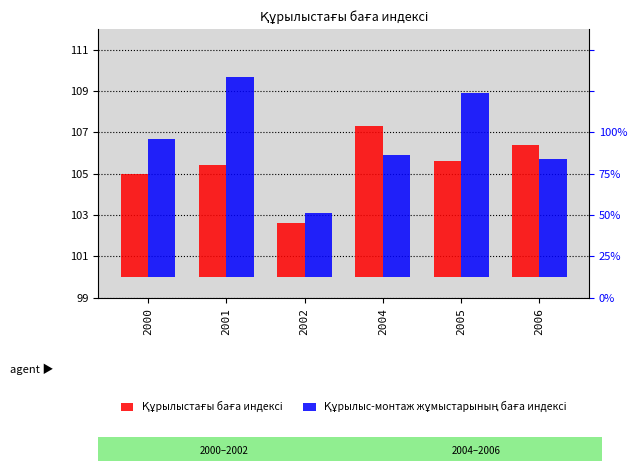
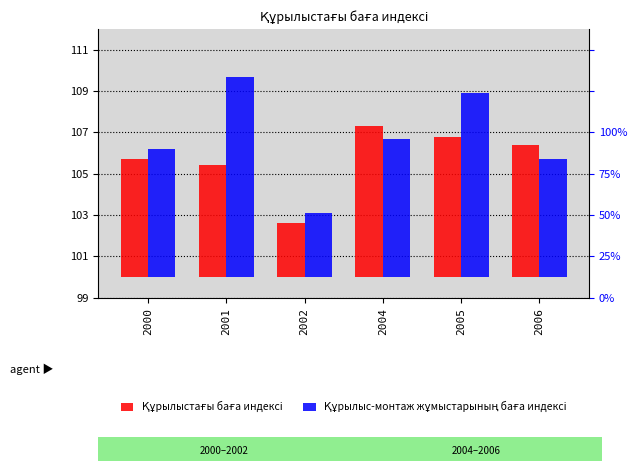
Құрылыстағы баға индексі, 2000: 105.0 -> 105.7
Құрылыс-монтаж жұмыстарының баға индексі, 2000: 106.7 -> 106.2
Құрылыс-монтаж жұмыстарының баға индексі, 2004: 105.9 -> 106.7
Құрылыстағы баға индексі, 2005: 105.6 -> 106.8
